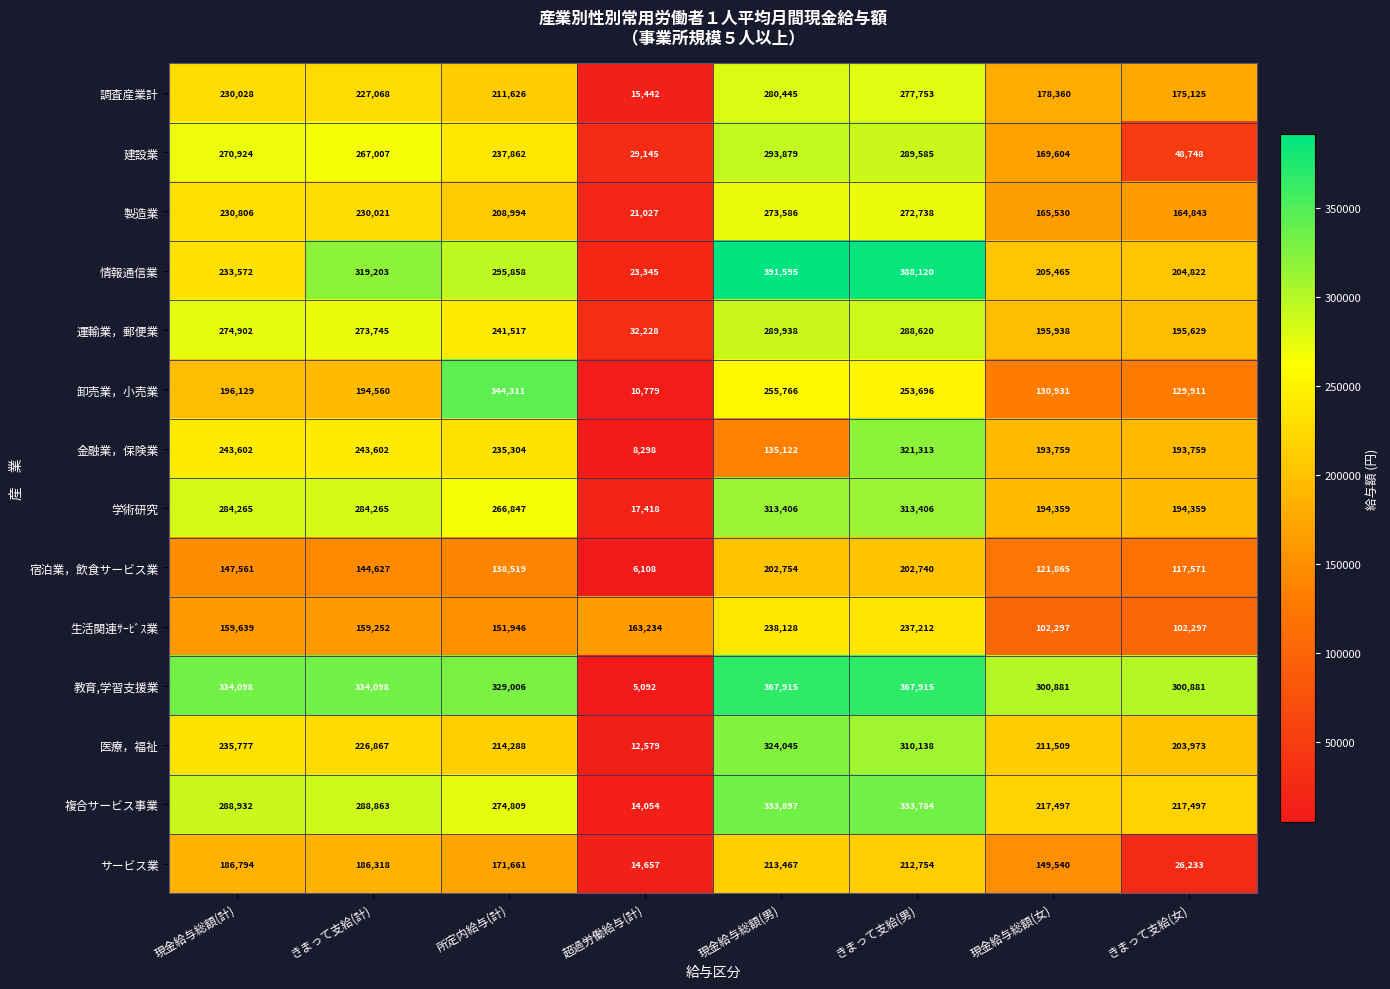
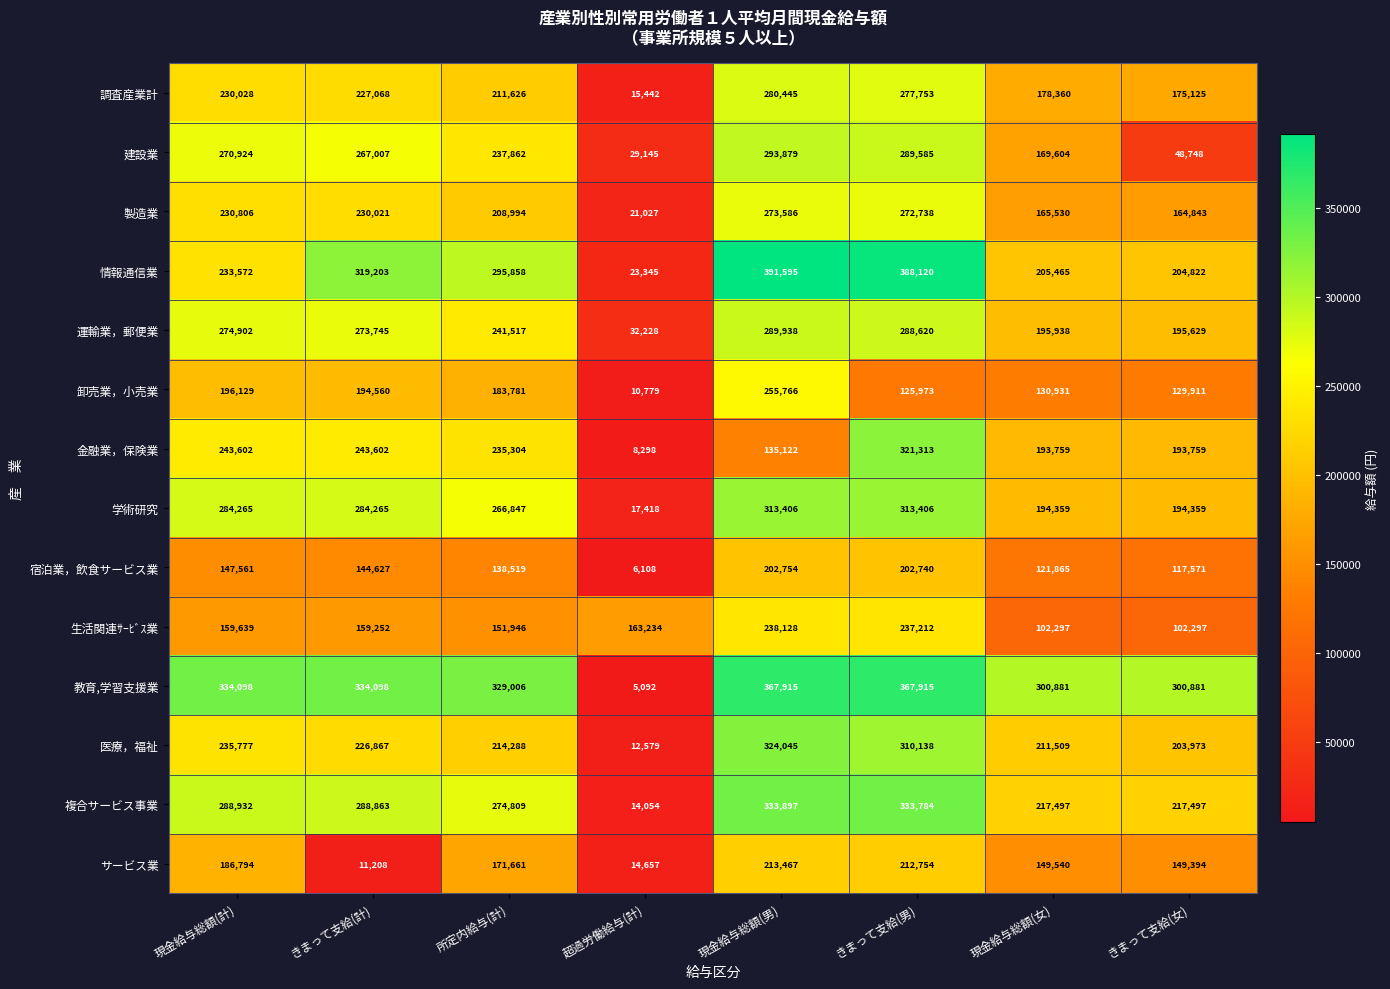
卸売業，小売業, 所定内給与(計): 344,311 -> 183,781
卸売業，小売業, きまって支給(男): 253,696 -> 125,973
サービス業, きまって支給(計): 186,318 -> 11,208
サービス業, きまって支給(女): 26,233 -> 149,394
